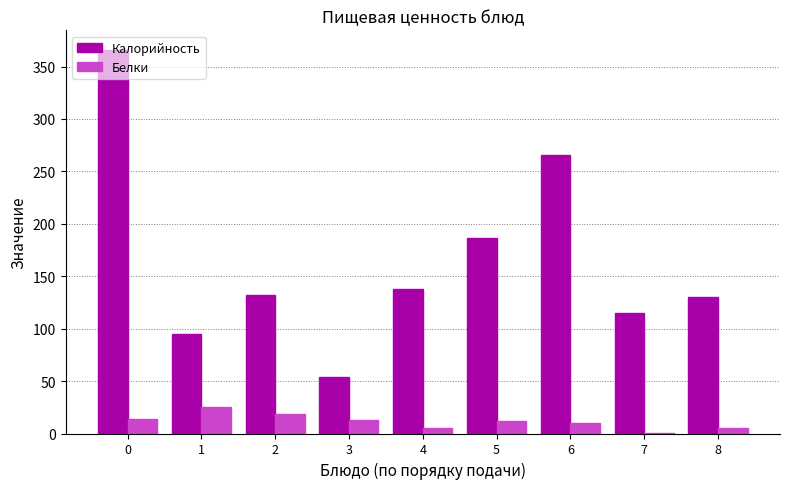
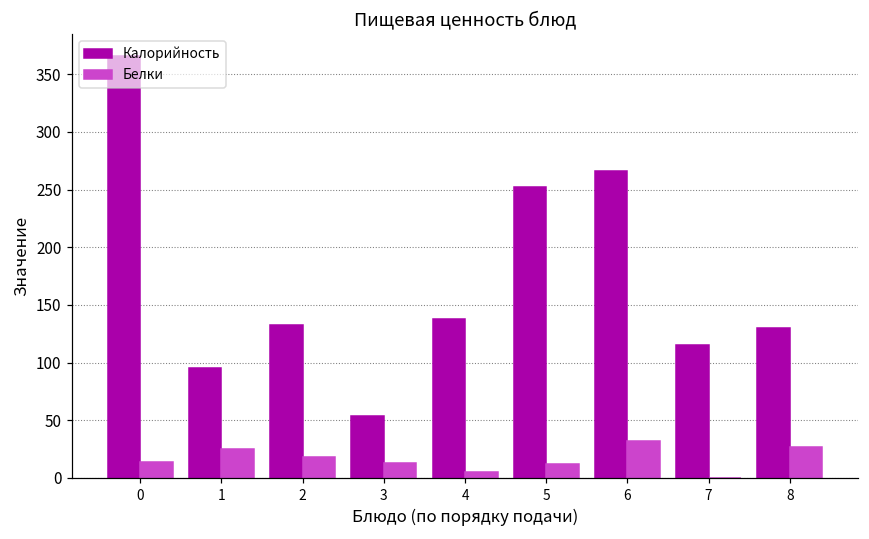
Калорийность, 5: 186 -> 252
Белки, 6: 10 -> 32
Белки, 8: 5 -> 27
